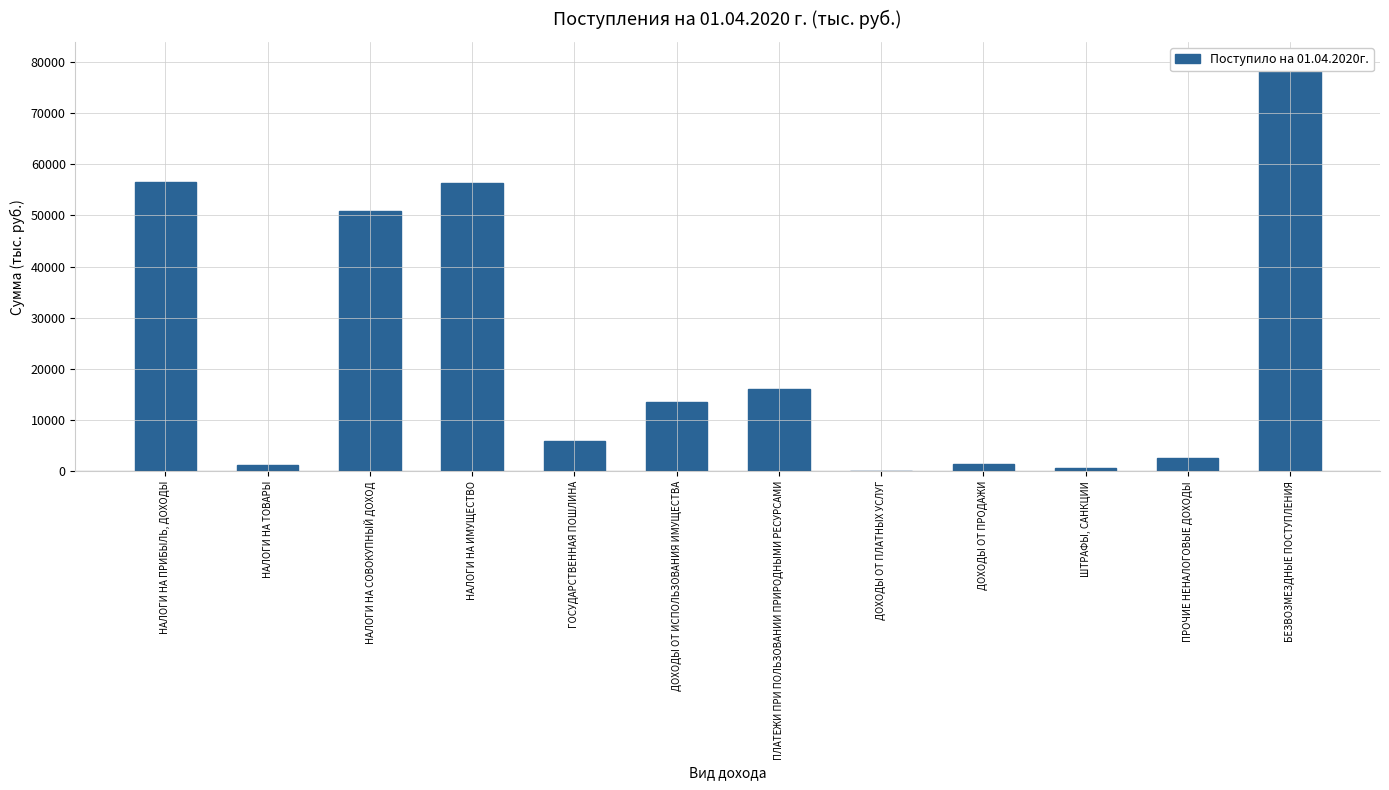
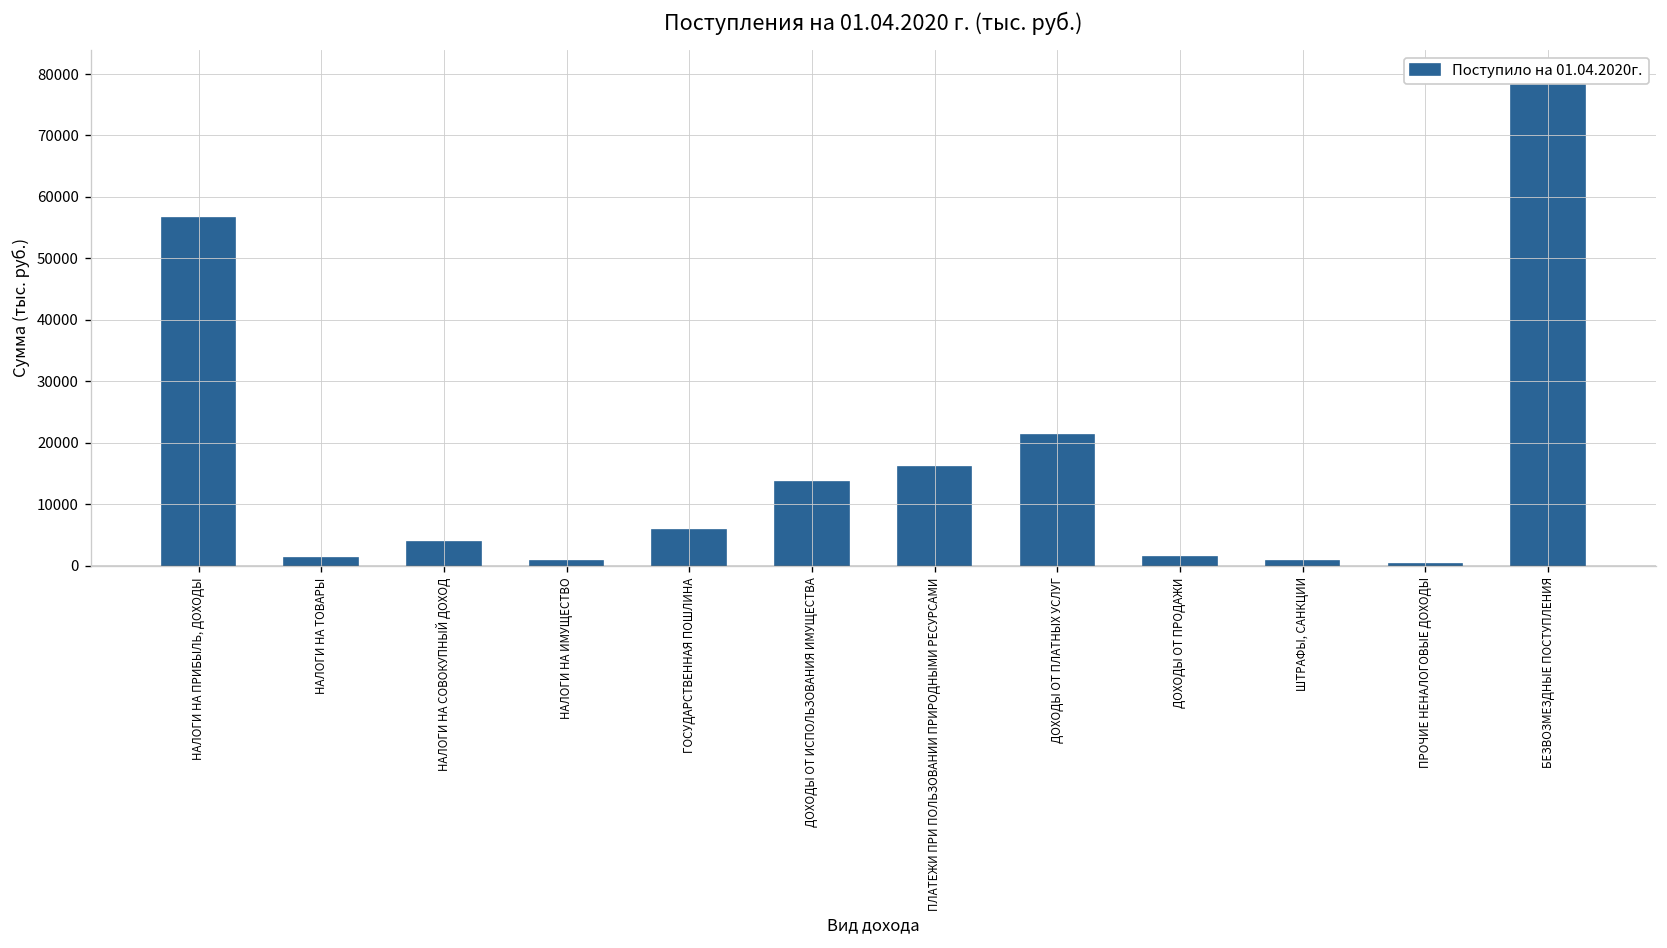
НАЛОГИ НА СОВОКУПНЫЙ ДОХОД: 51000 -> 4000
НАЛОГИ НА ИМУЩЕСТВО: 56000 -> 1000
ДОХОДЫ ОТ ПЛАТНЫХ УСЛУГ: 0 -> 21000
ПРОЧИЕ НЕНАЛОГОВЫЕ ДОХОДЫ: 3000 -> 0
